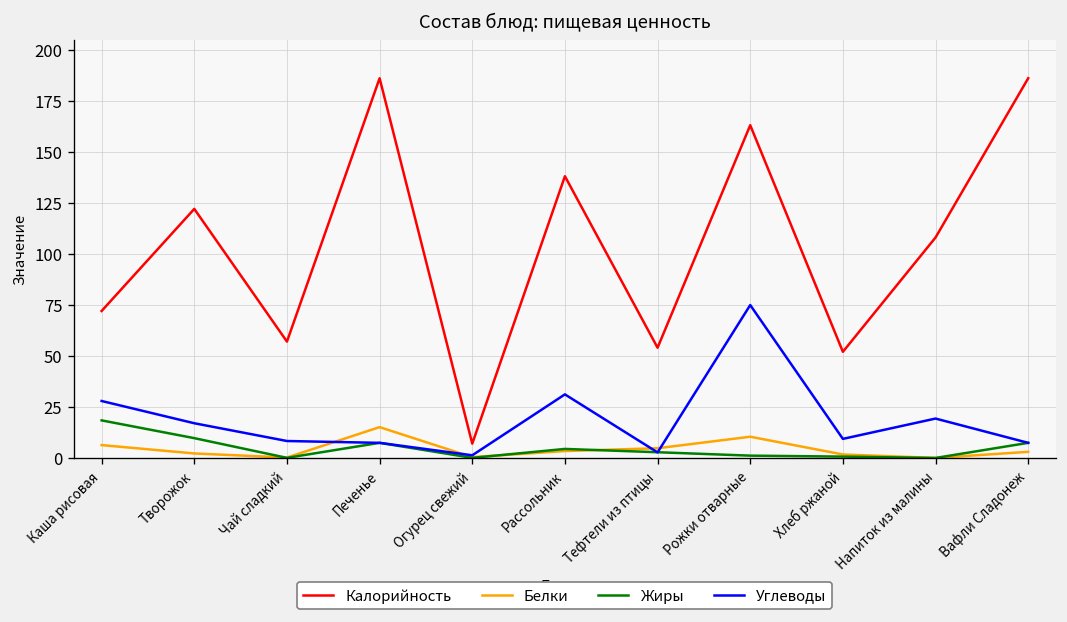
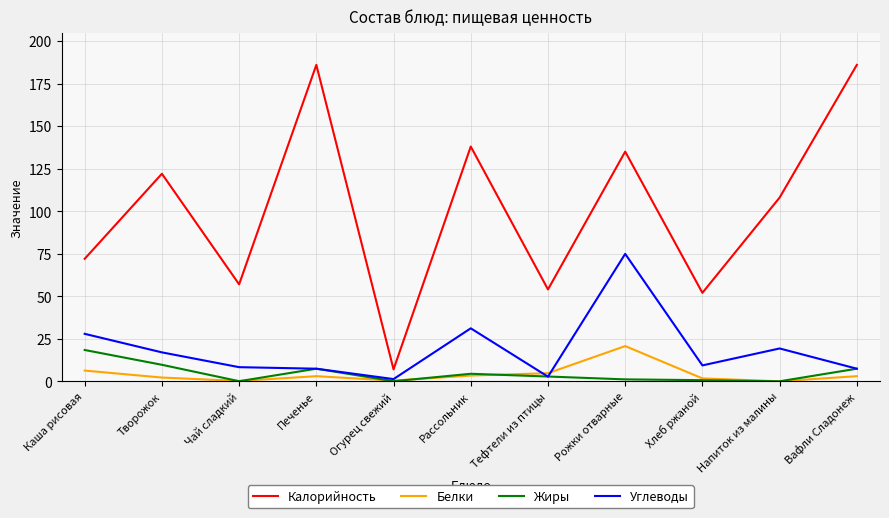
Белки, Печенье: 15 -> 3
Калорийность, Рожки отварные: 163 -> 135
Белки, Рожки отварные: 10 -> 21
